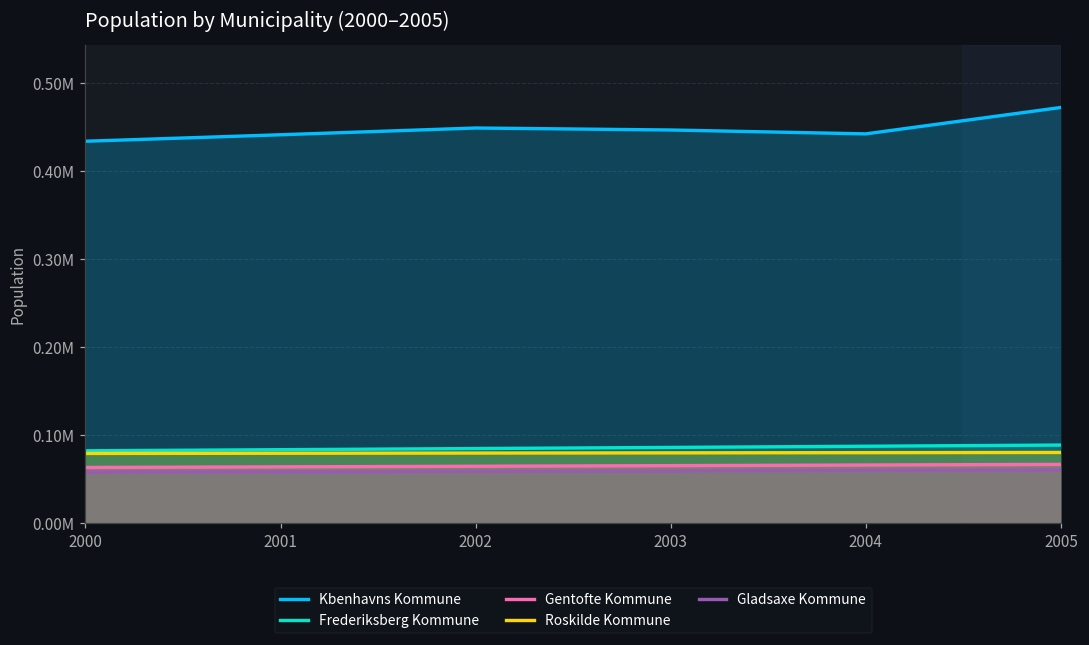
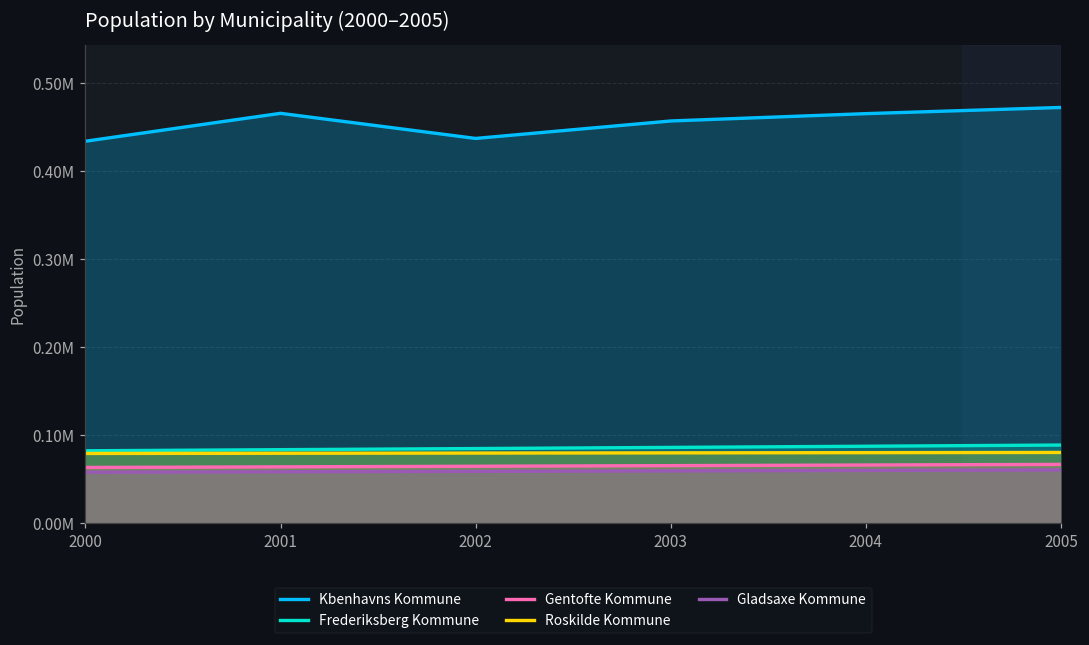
Kbenhavns Kommune, 2001: 440000 -> 470000
Kbenhavns Kommune, 2002: 450000 -> 440000
Kbenhavns Kommune, 2003: 450000 -> 460000
Kbenhavns Kommune, 2004: 440000 -> 470000
